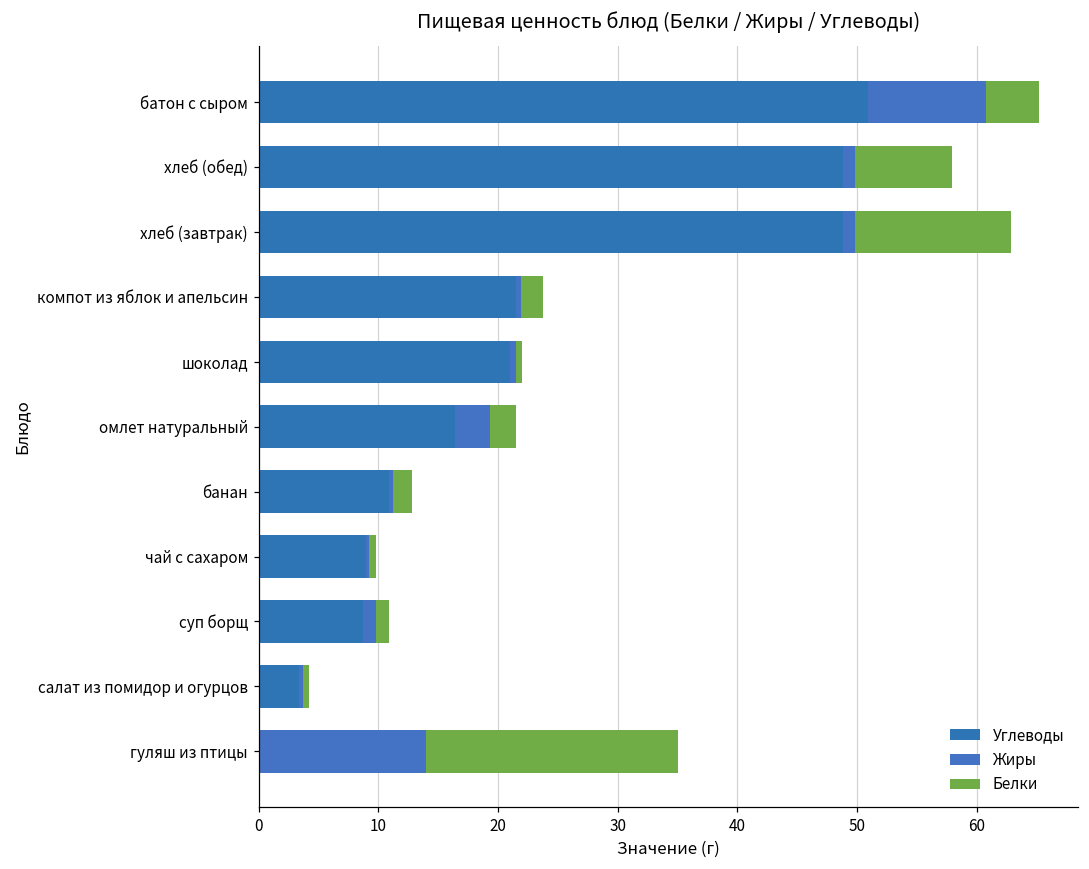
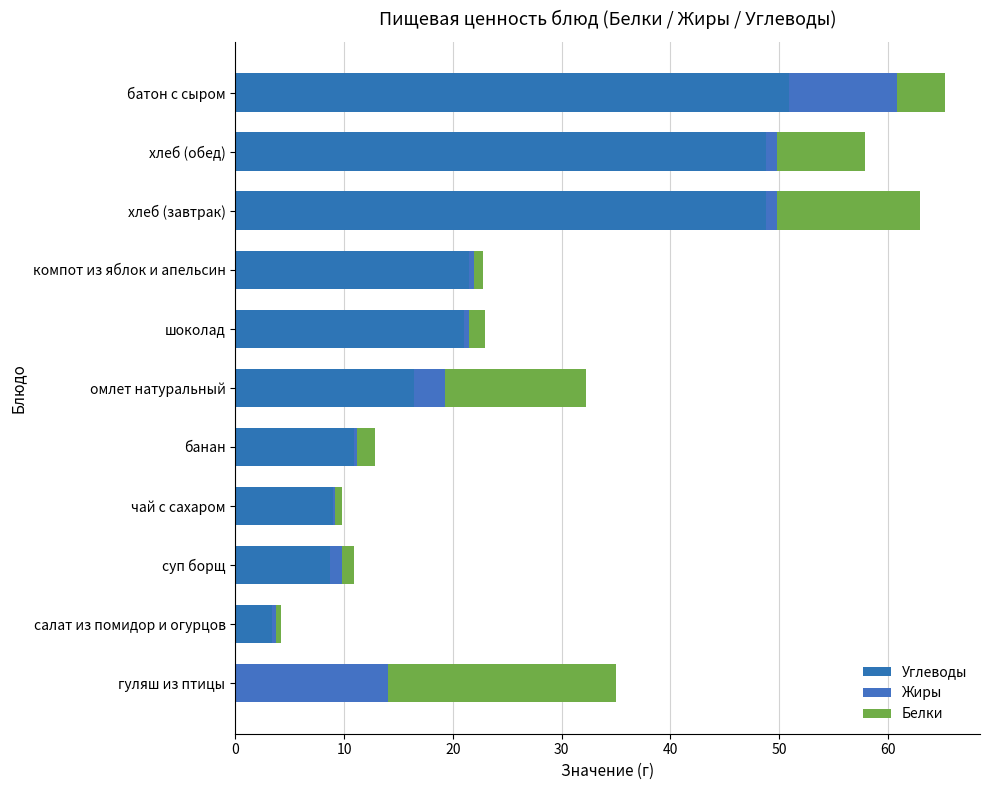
Белки, компот из яблок и апельсин: 1.8 -> 0.8
Белки, шоколад: 0.5 -> 1.5
Белки, омлет натуральный: 2.2 -> 12.9
